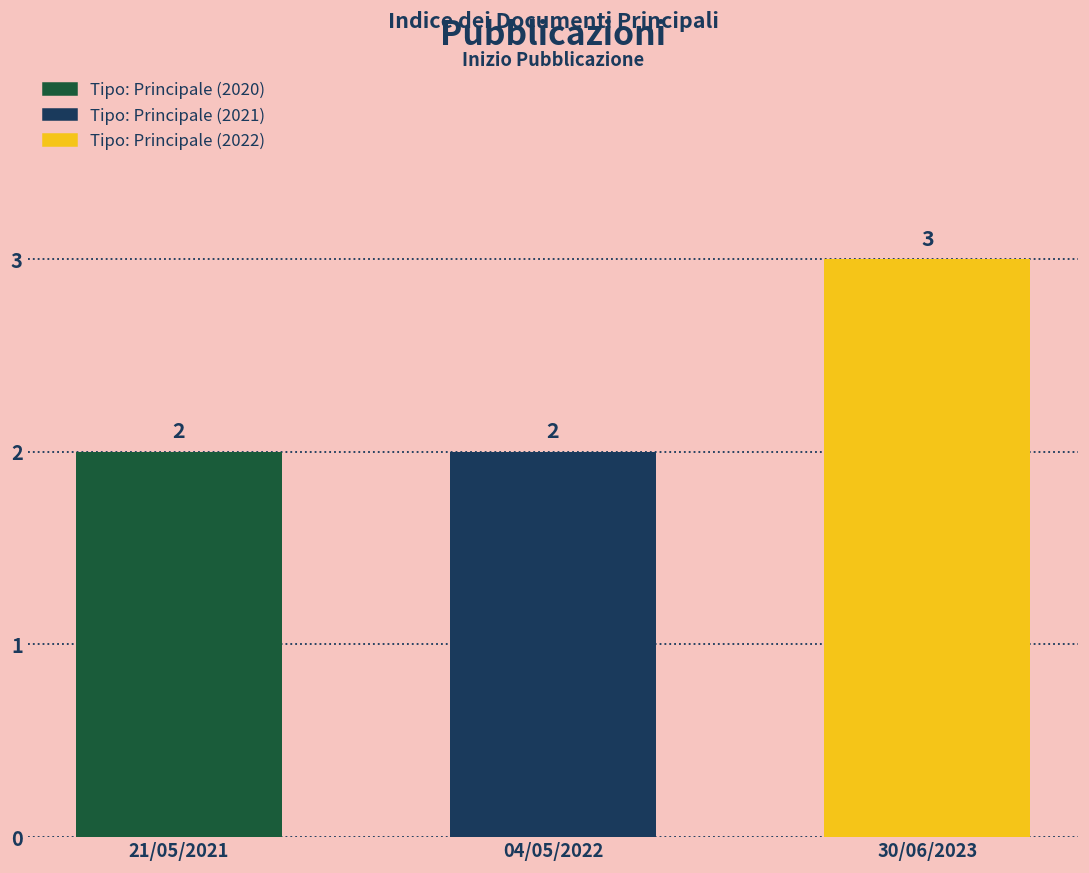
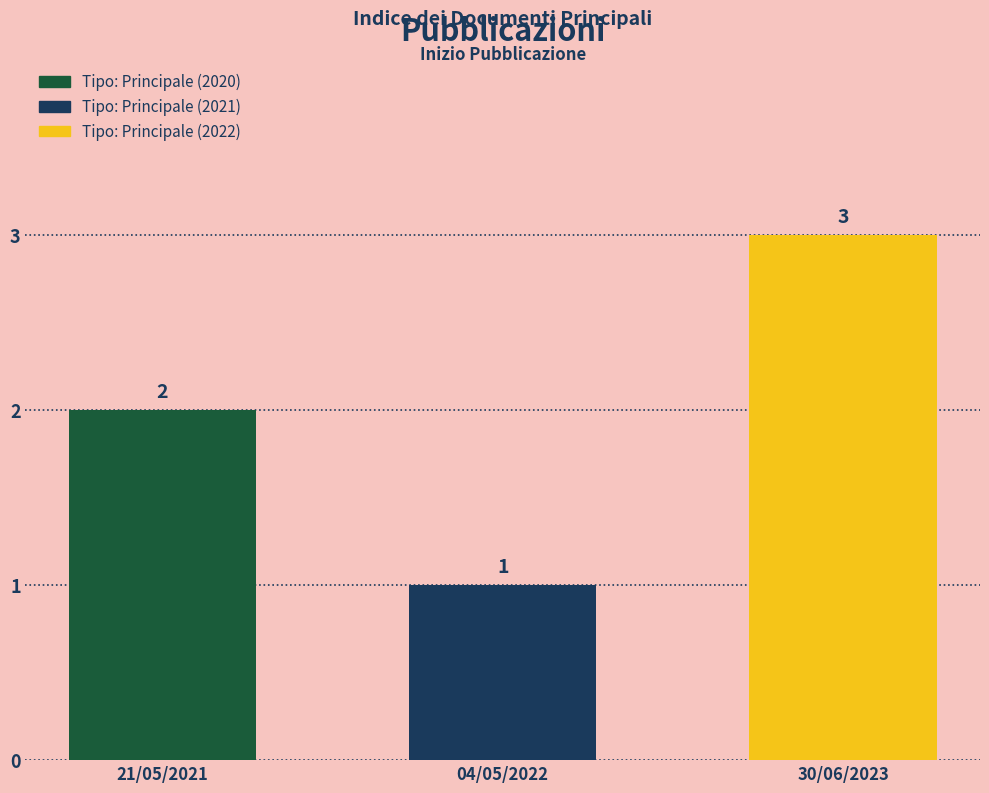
04/05/2022: 2 -> 1
